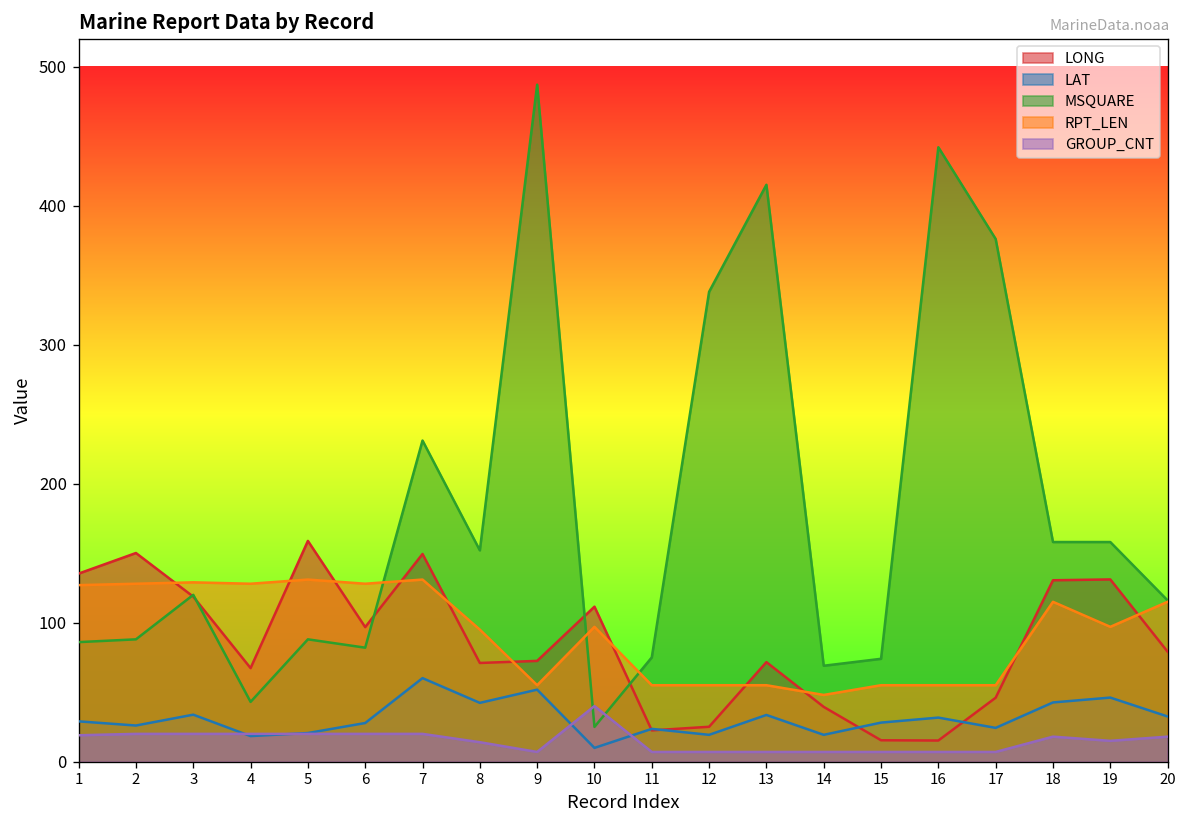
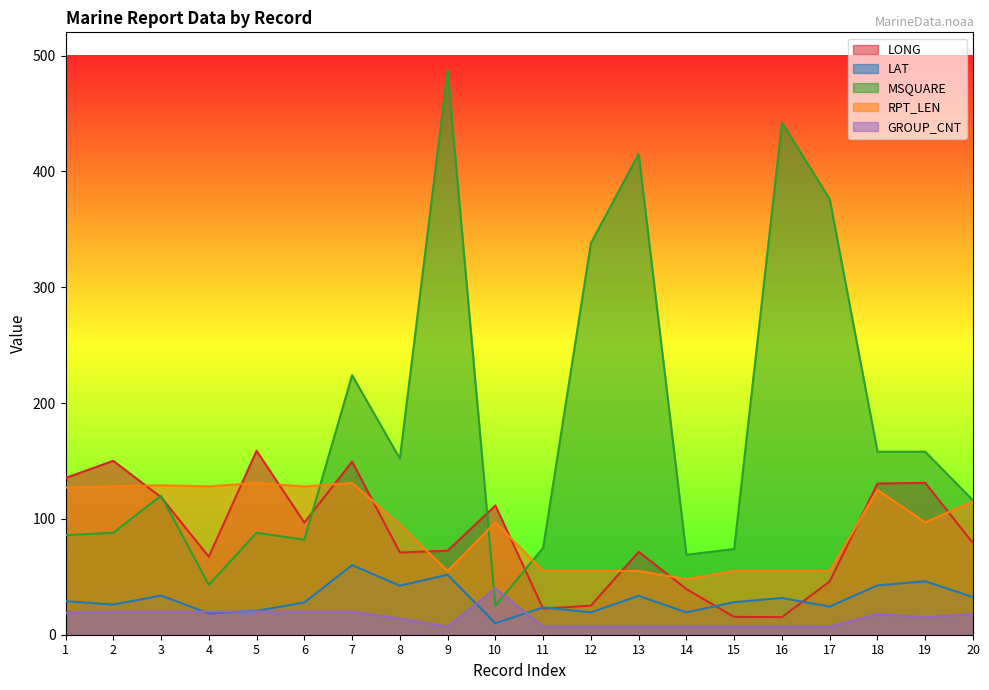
MSQUARE, 7: 231 -> 224
RPT_LEN, 18: 115 -> 125
